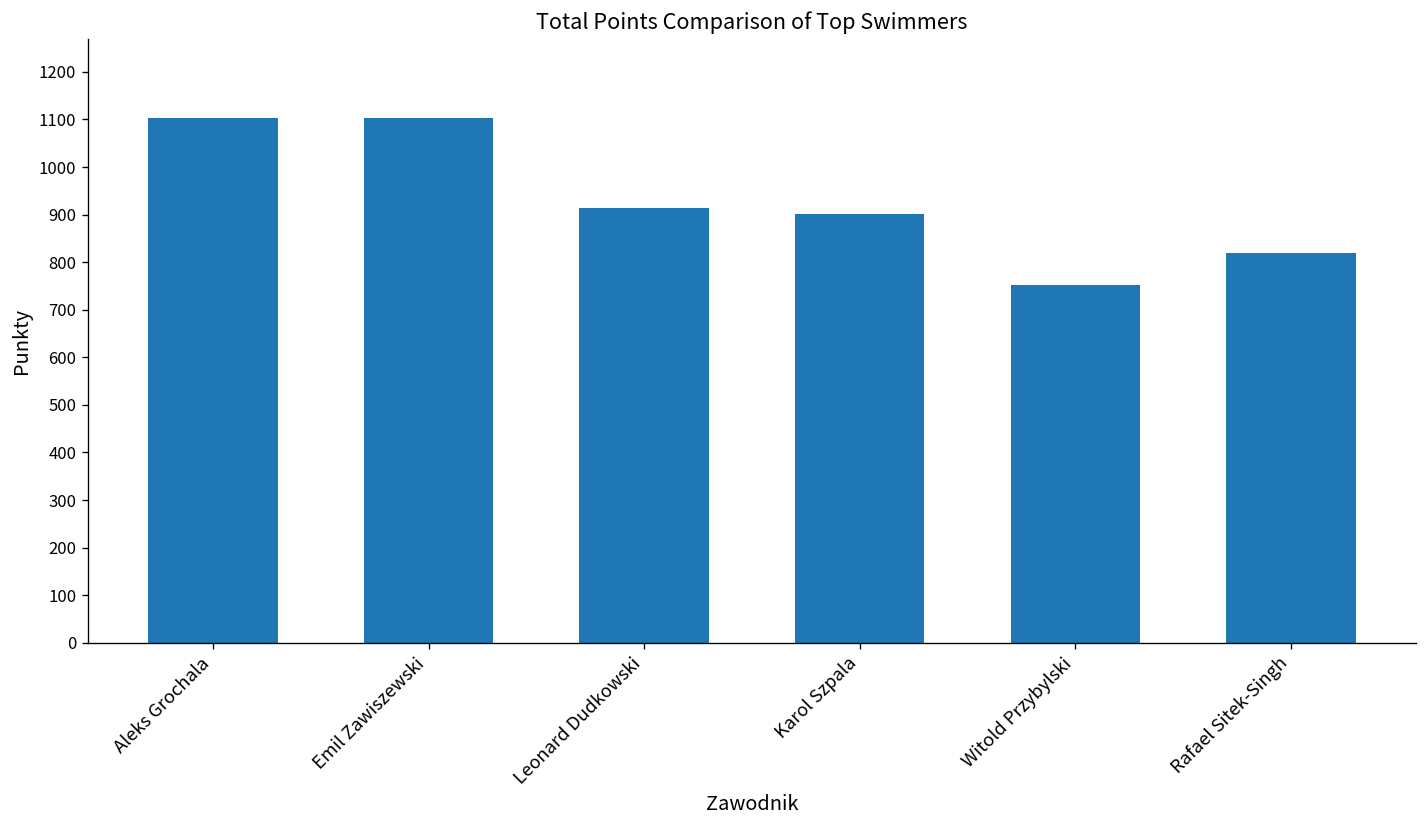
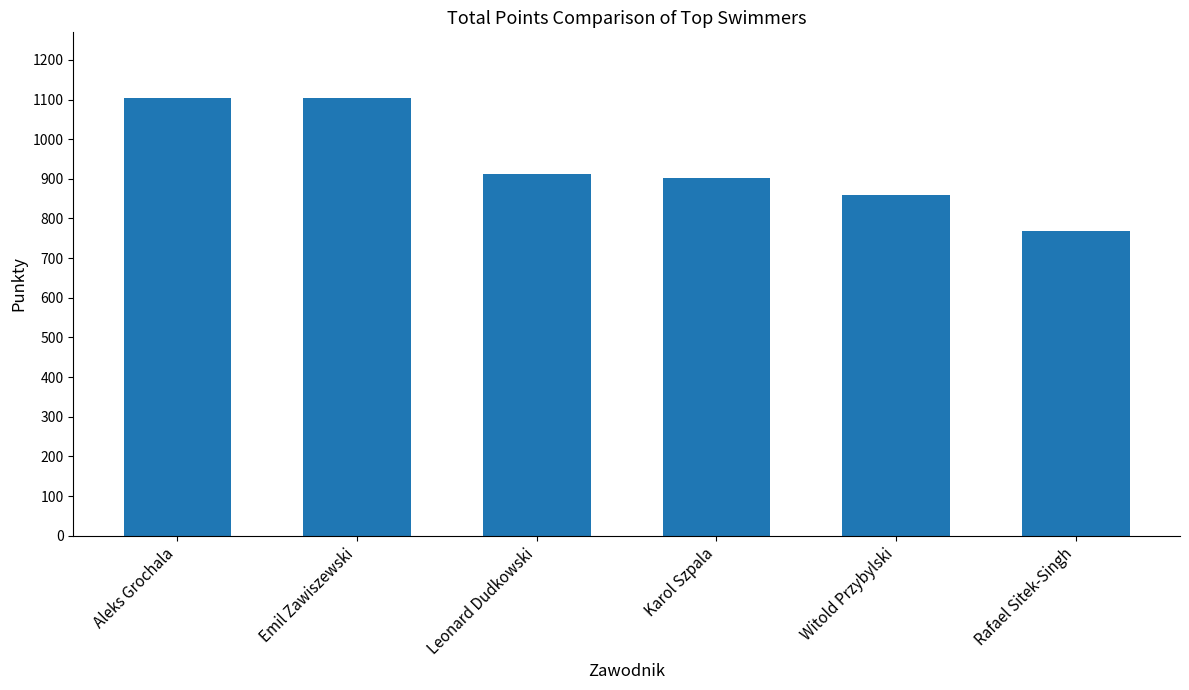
Witold Przybylski: 750 -> 860
Rafael Sitek-Singh: 820 -> 770
